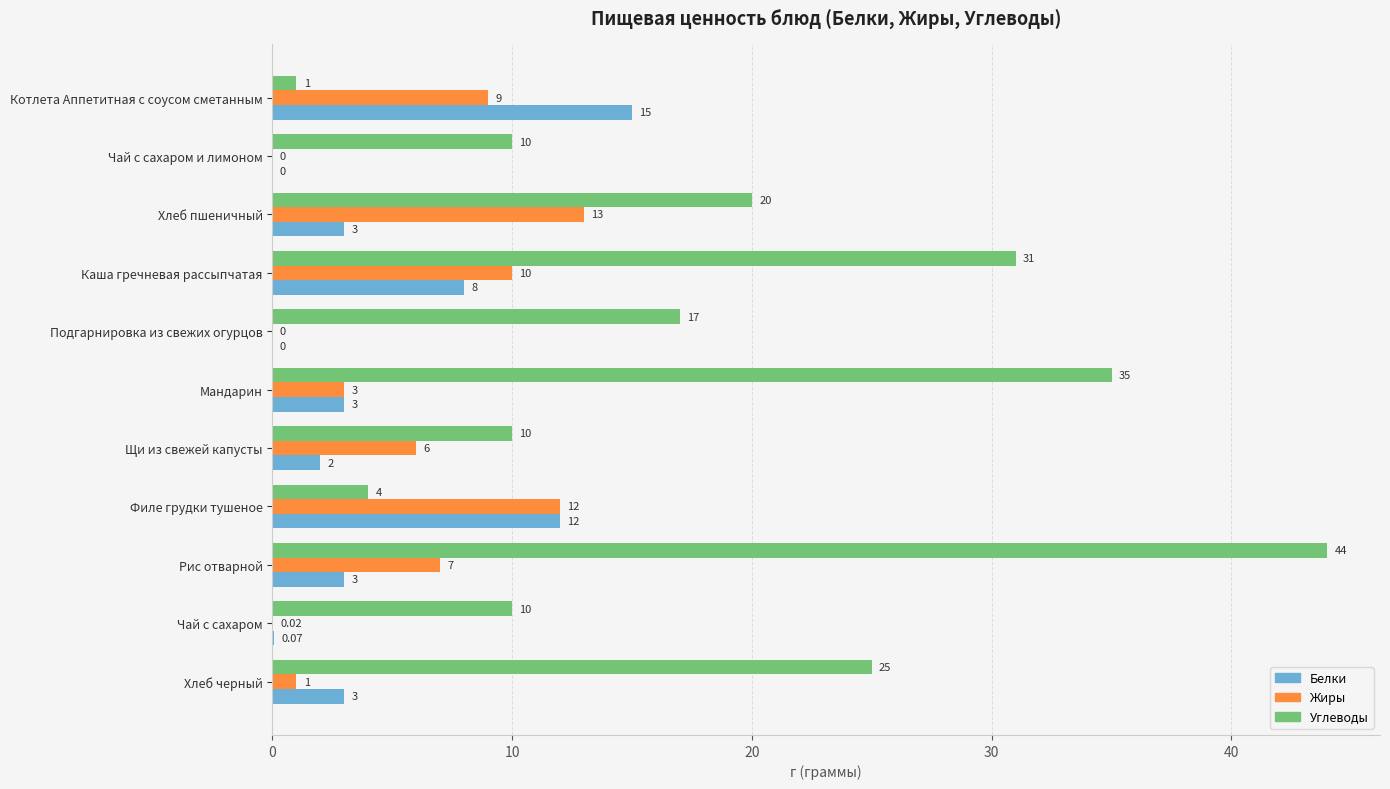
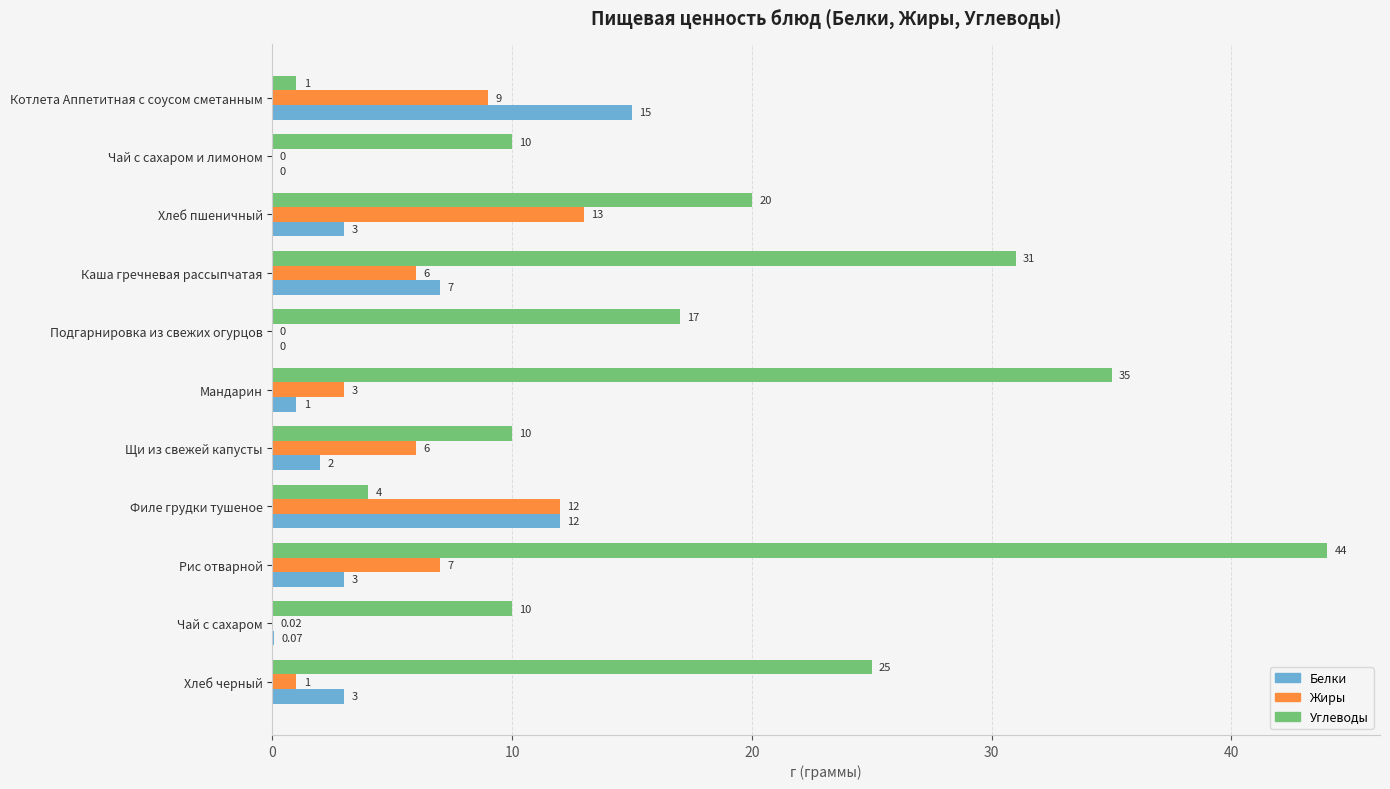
Жиры, Каша гречневая рассыпчатая: 10 -> 6
Белки, Каша гречневая рассыпчатая: 8 -> 7
Белки, Мандарин: 3 -> 1
